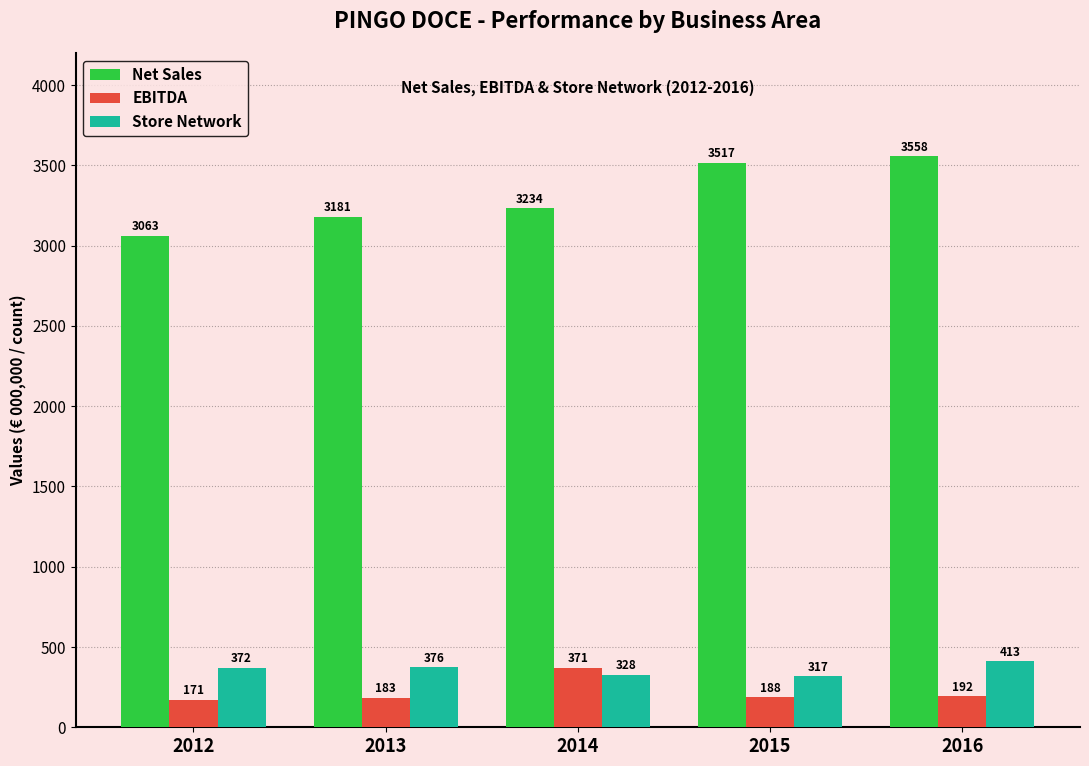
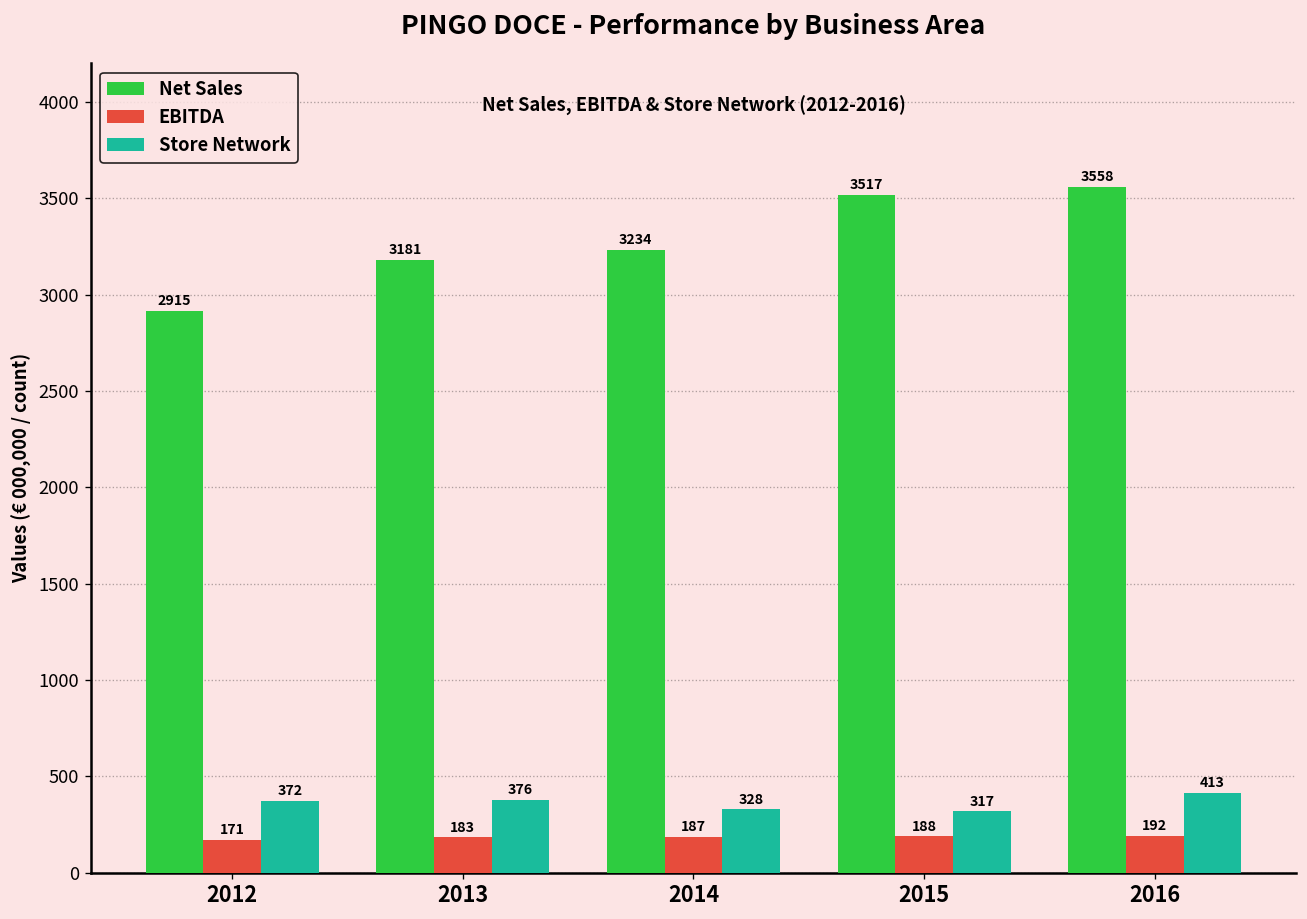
Net Sales, 2012: 3063 -> 2915
EBITDA, 2014: 371 -> 187
